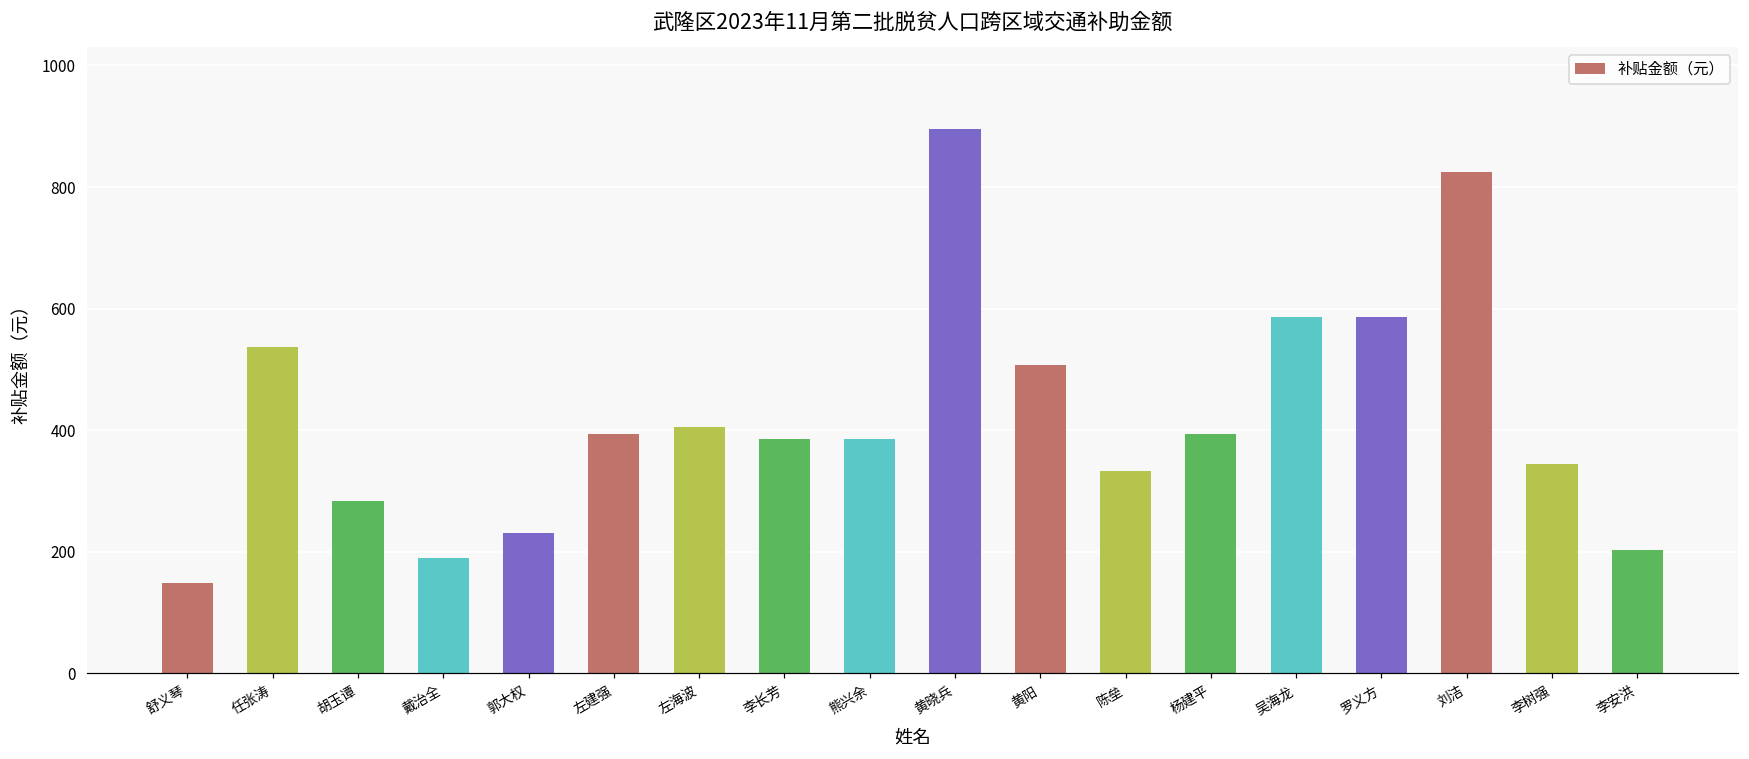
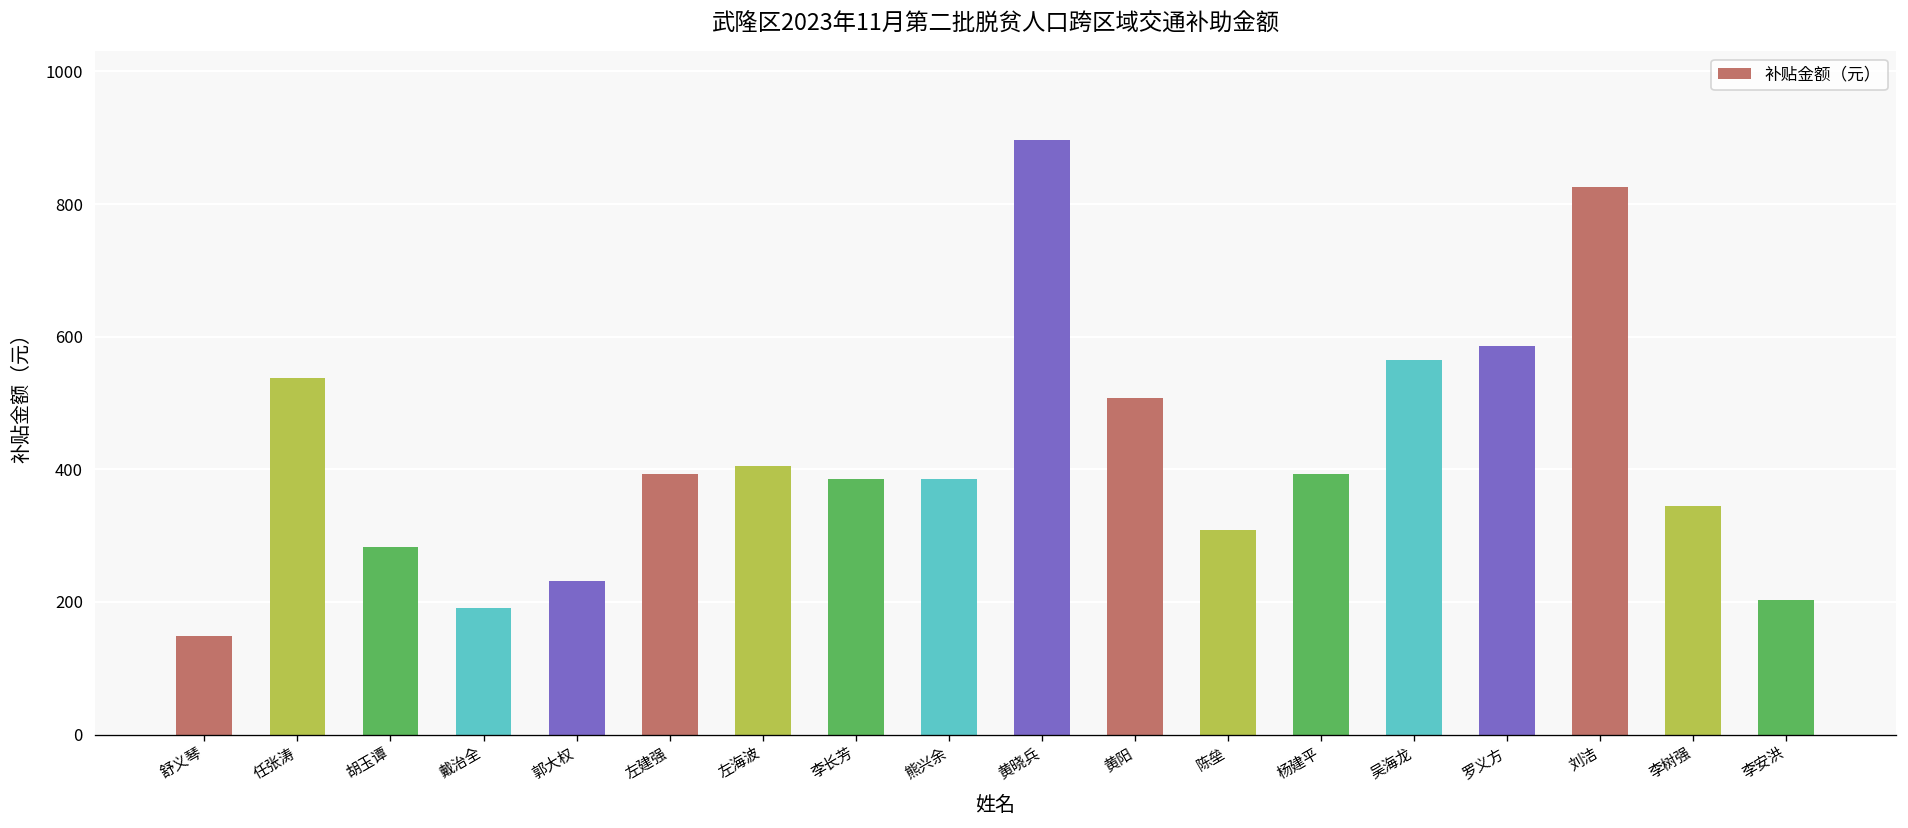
陈垒: 330 -> 310
吴海龙: 590 -> 570
